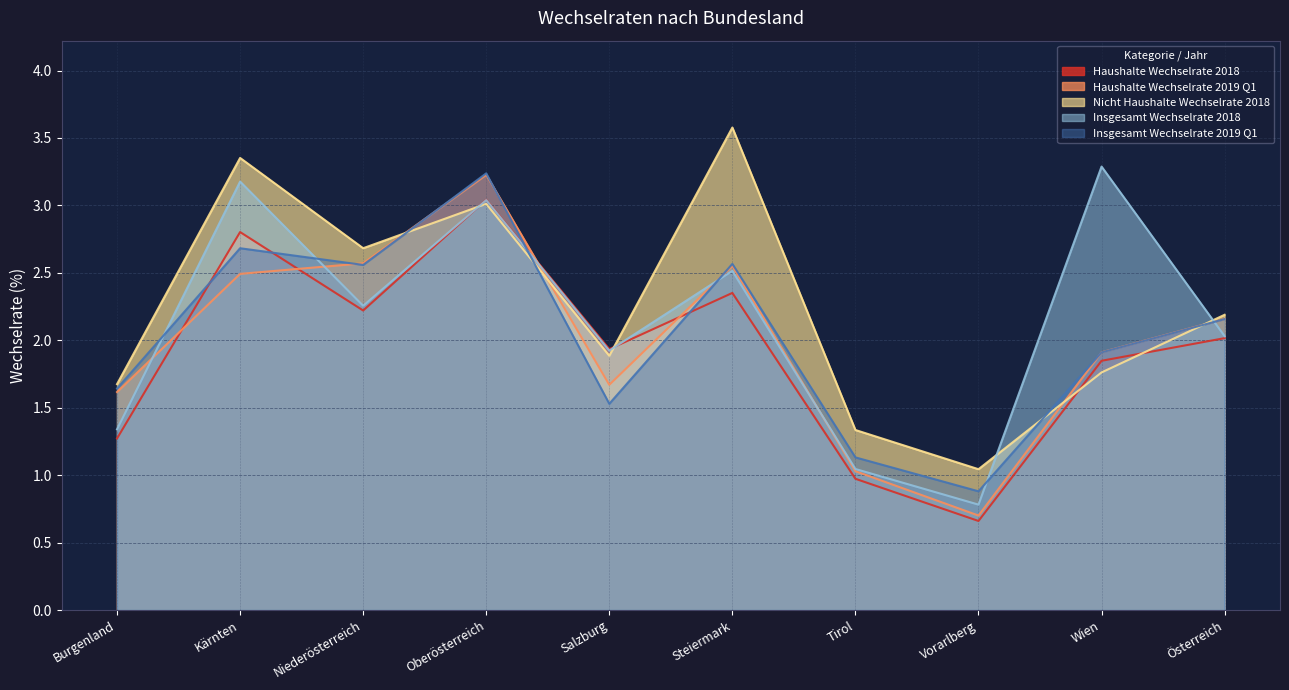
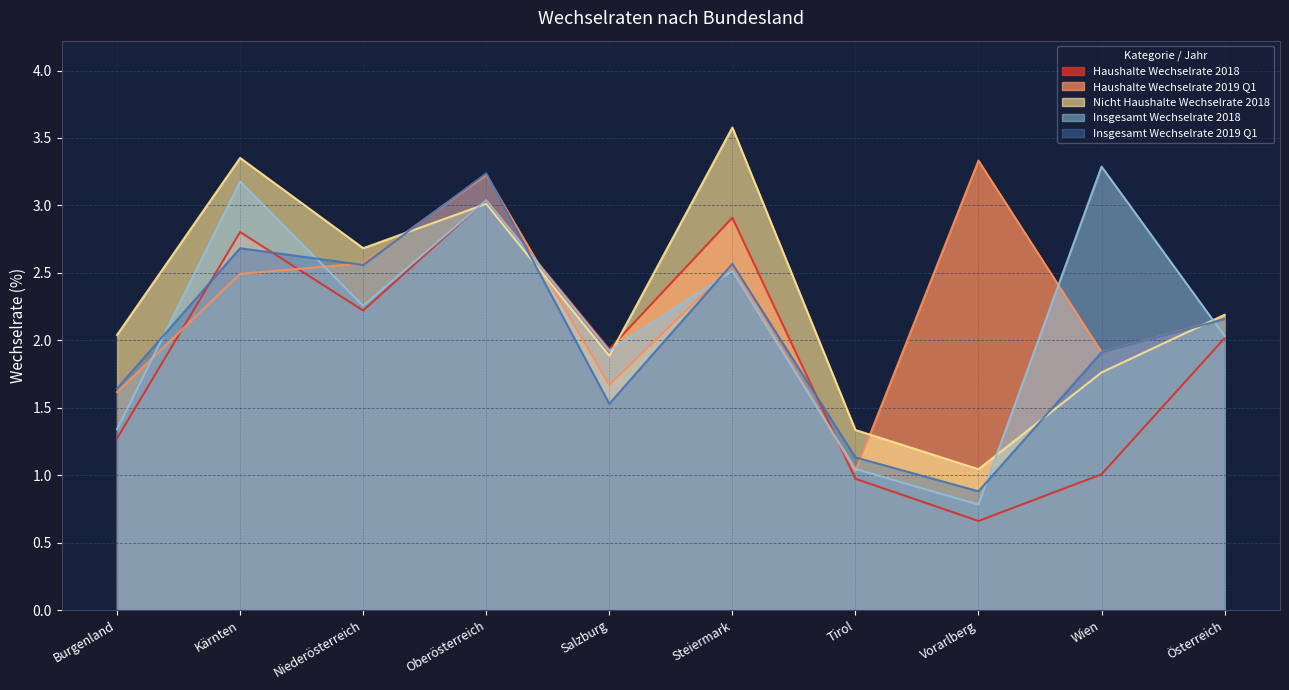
Nicht Haushalte Wechselrate 2018, Burgenland: 1.68 -> 2.04
Haushalte Wechselrate 2018, Steiermark: 2.35 -> 2.91
Haushalte Wechselrate 2019 Q1, Vorarlberg: 0.70 -> 3.33
Haushalte Wechselrate 2018, Wien: 1.85 -> 1.01
